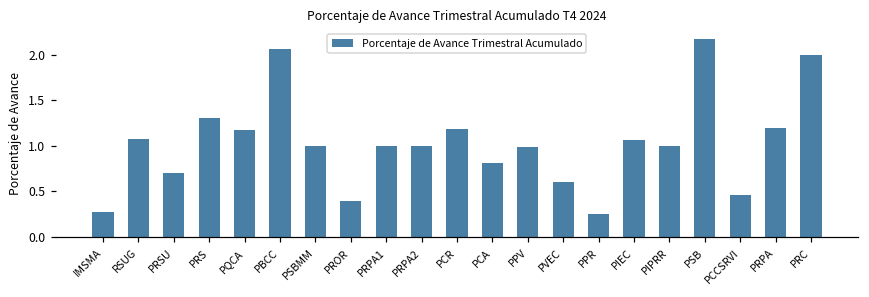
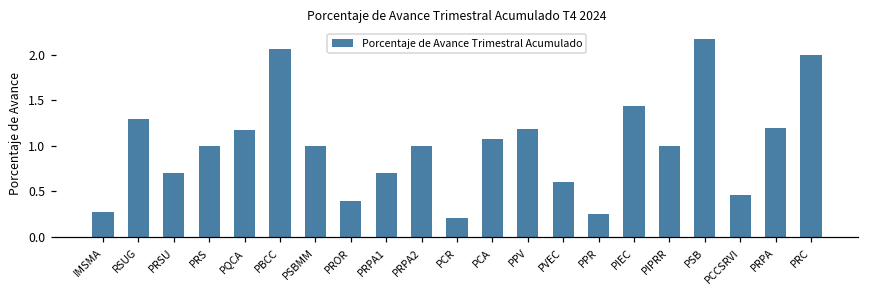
RSUG: 1.1 -> 1.3
PRS: 1.3 -> 1.0
PRPA1: 1.0 -> 0.7
PCR: 1.2 -> 0.2
PCA: 0.8 -> 1.1
PPV: 1.0 -> 1.2
PIEC: 1.1 -> 1.4
